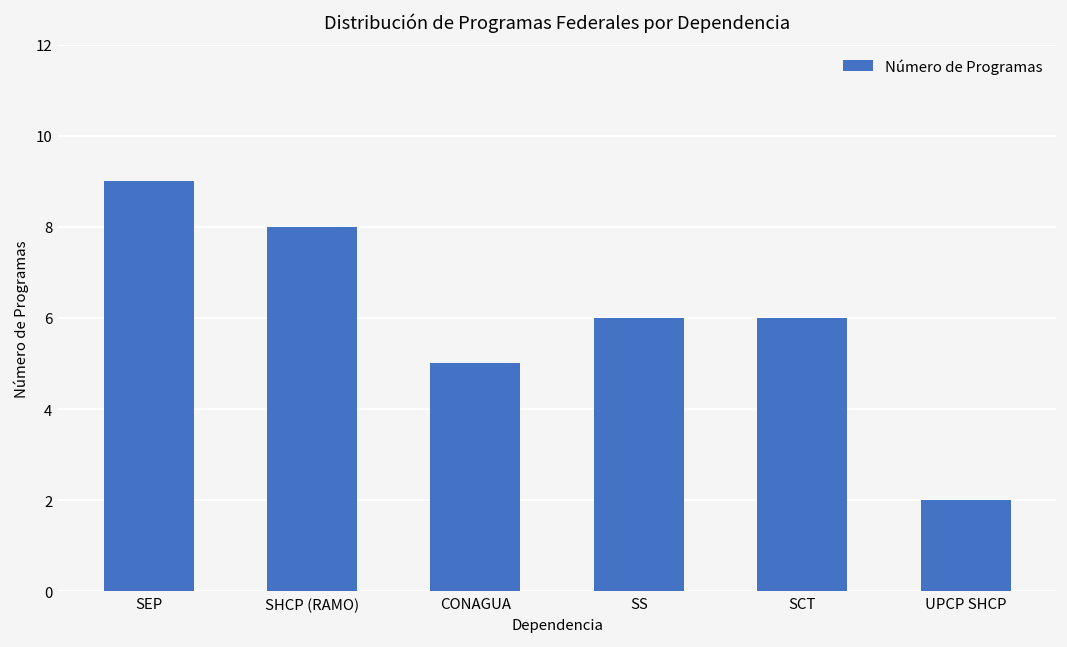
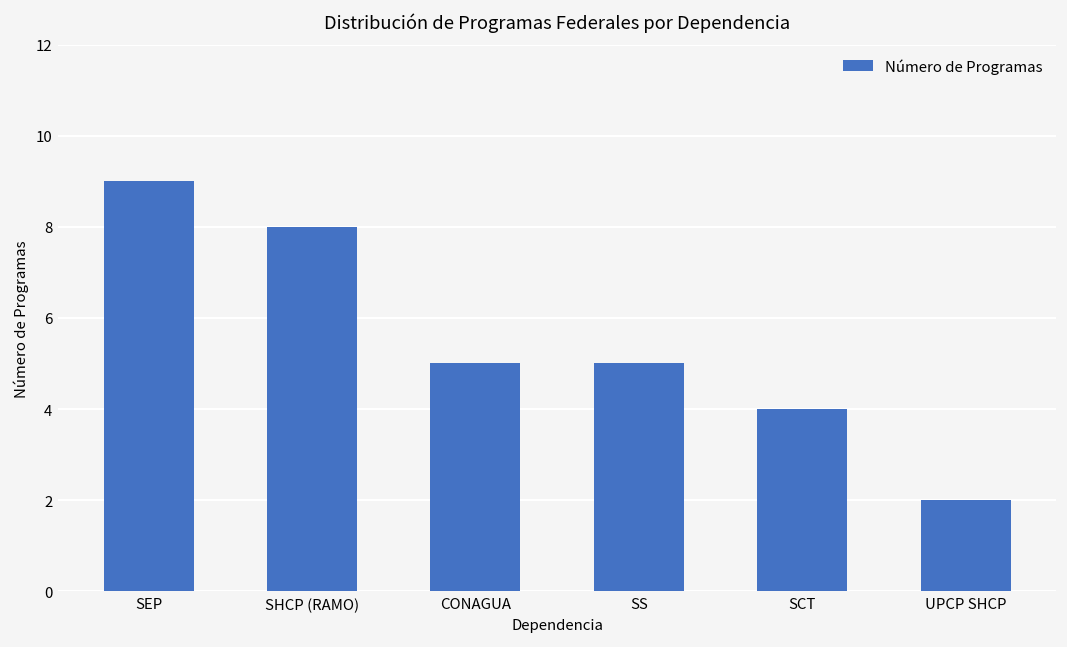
SS: 6 -> 5
SCT: 6 -> 4
